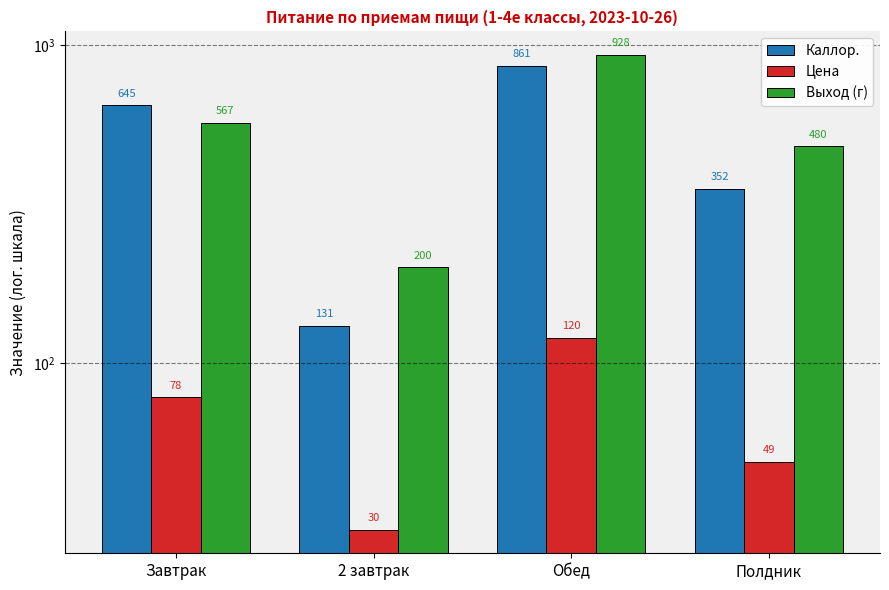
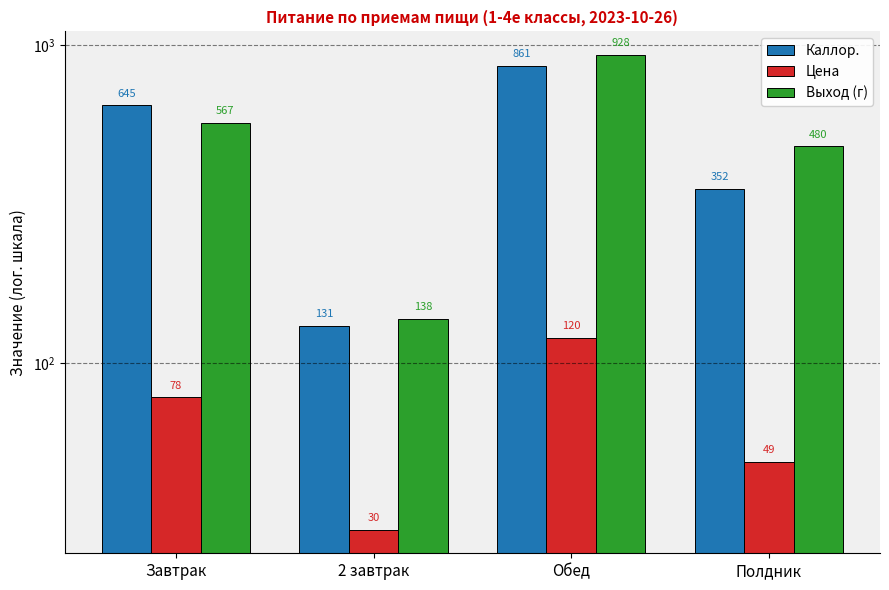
Выход (г), 2 завтрак: 200 -> 138
